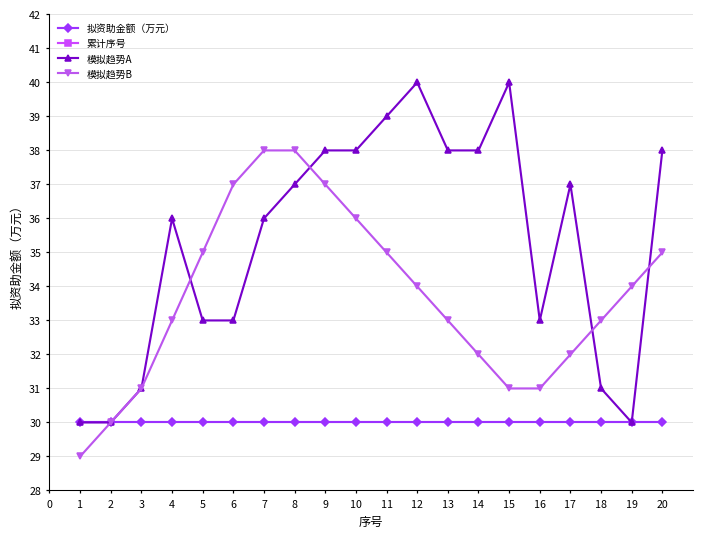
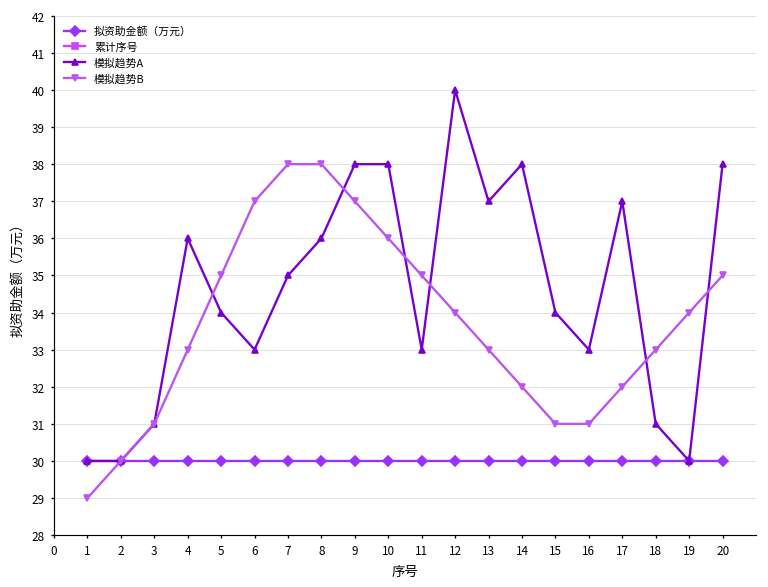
模拟趋势A, 5: 33 -> 34
模拟趋势A, 7: 36 -> 35
模拟趋势A, 8: 37 -> 36
模拟趋势A, 11: 39 -> 33
模拟趋势A, 13: 38 -> 37
模拟趋势A, 15: 40 -> 34
